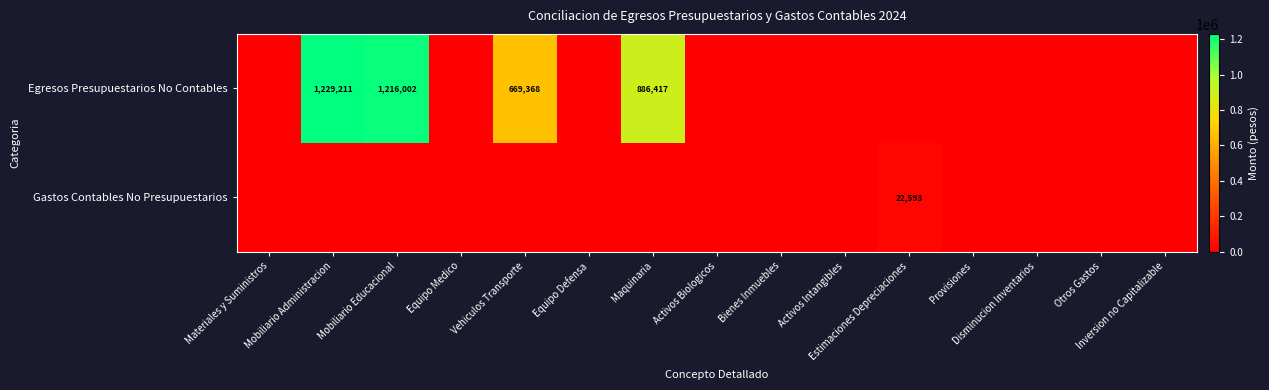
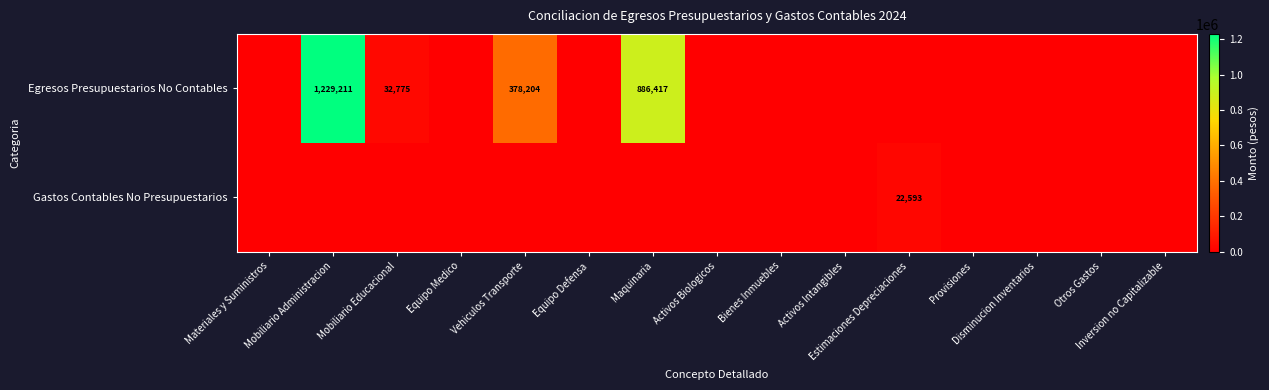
Egresos Presupuestarios No Contables, Mobiliario Educacional: 1,216,002 -> 32,775
Egresos Presupuestarios No Contables, Vehiculos Transporte: 669,368 -> 378,204
